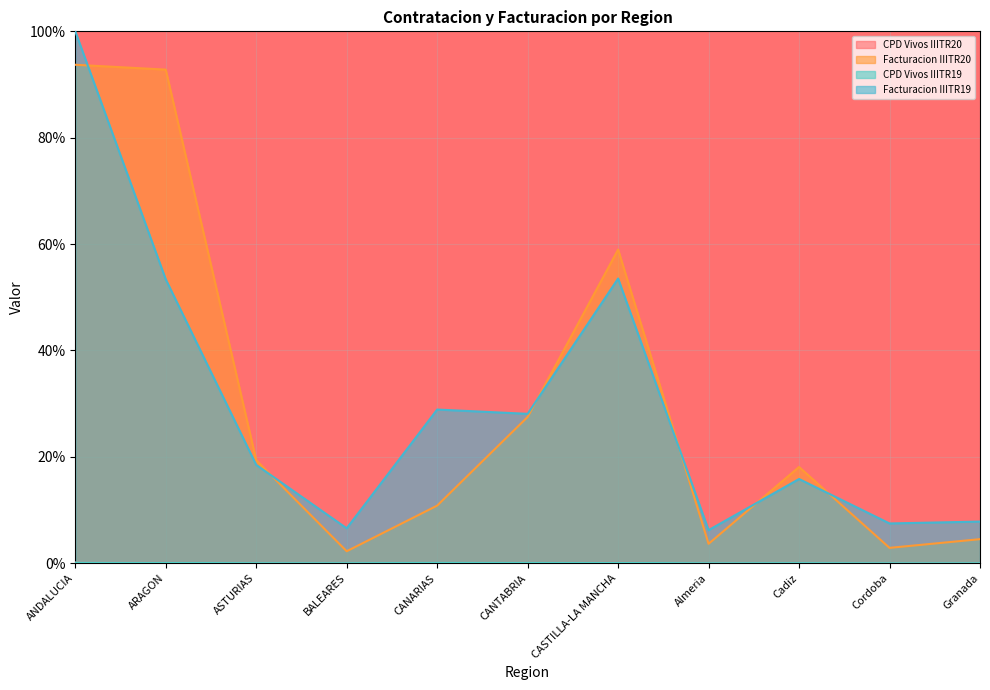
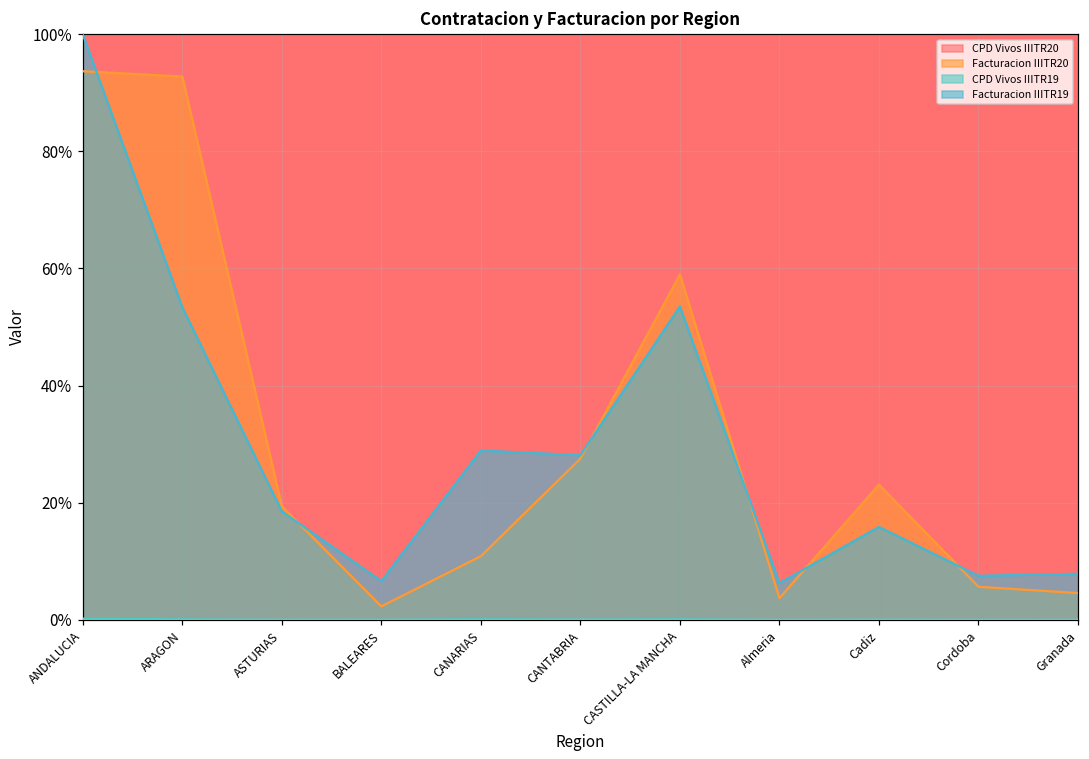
Facturacion IIITR20, Cadiz: 18% -> 23%
Facturacion IIITR20, Cordoba: 3% -> 6%
